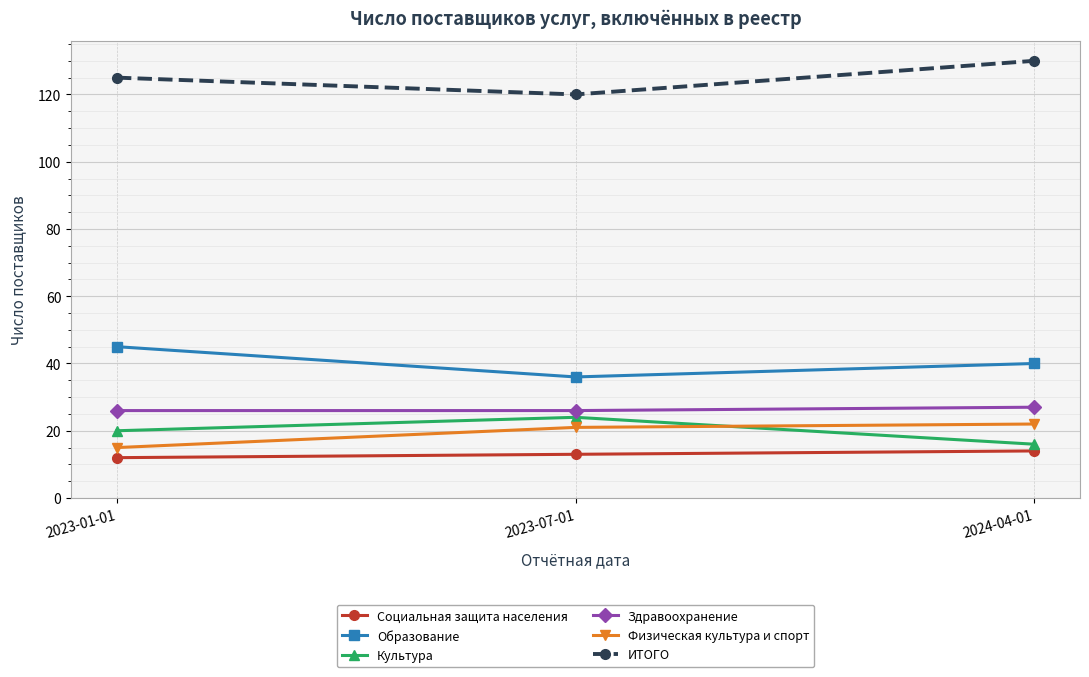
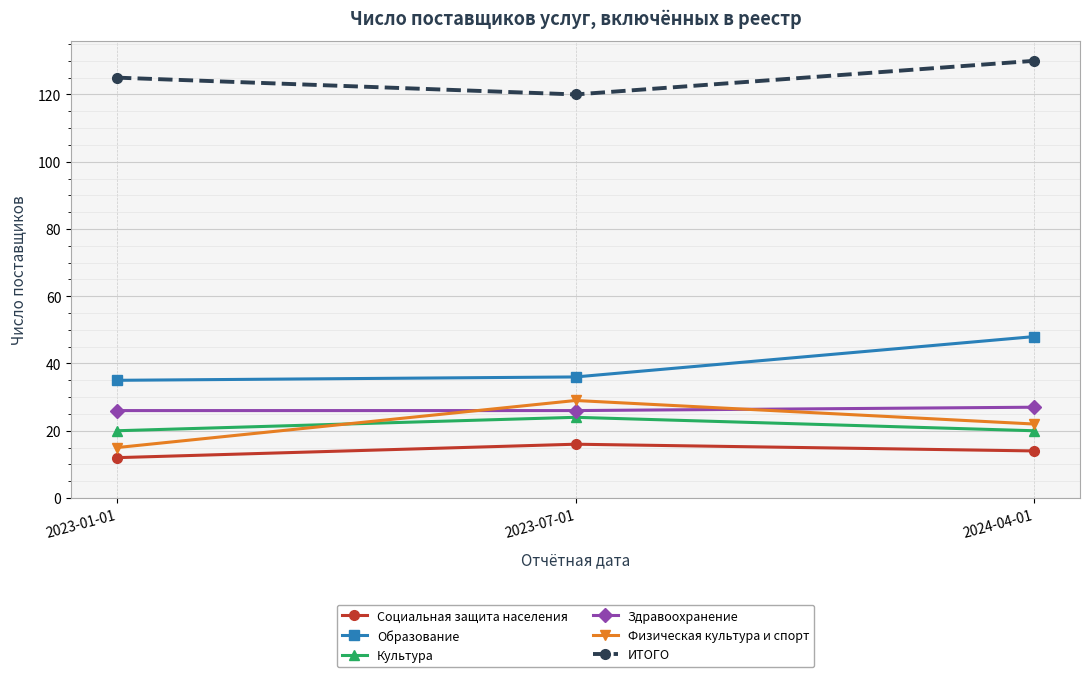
Образование, 2023-01-01: 45 -> 35
Социальная защита населения, 2023-07-01: 13 -> 16
Физическая культура и спорт, 2023-07-01: 21 -> 29
Образование, 2024-04-01: 40 -> 48
Культура, 2024-04-01: 16 -> 20
